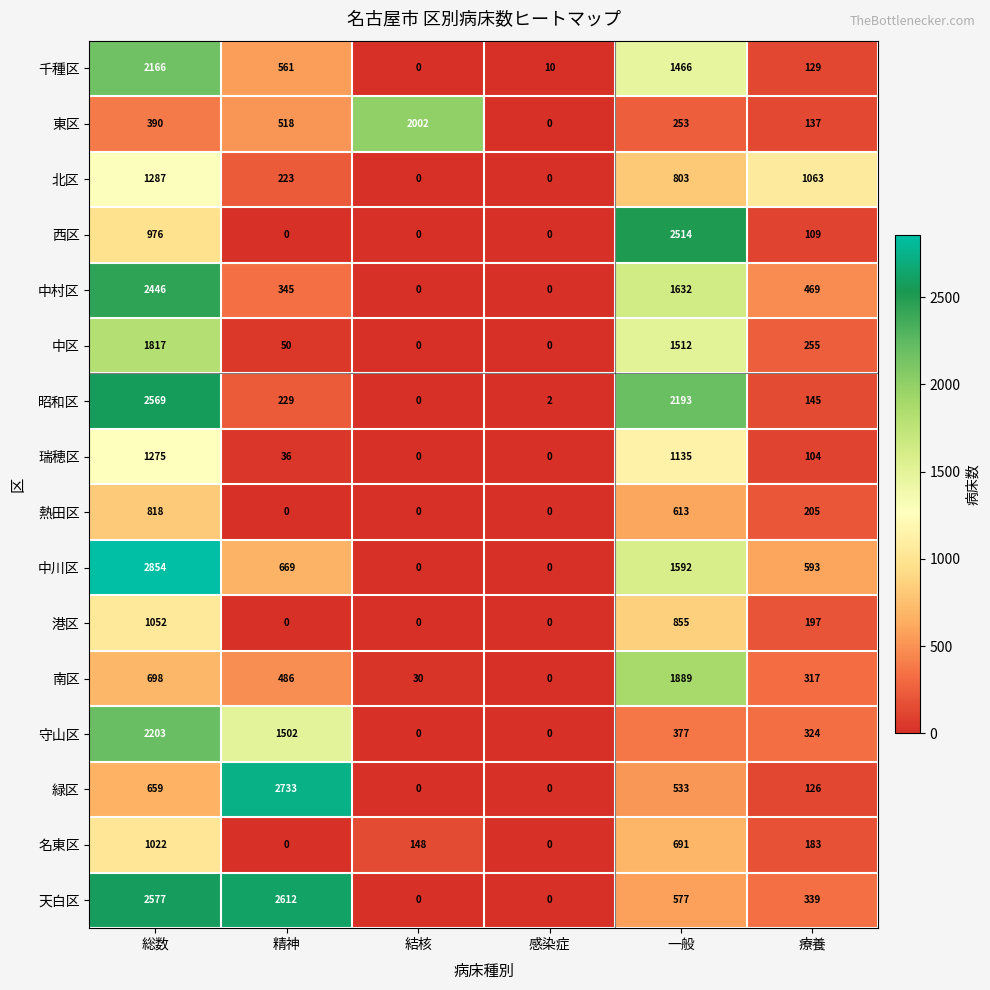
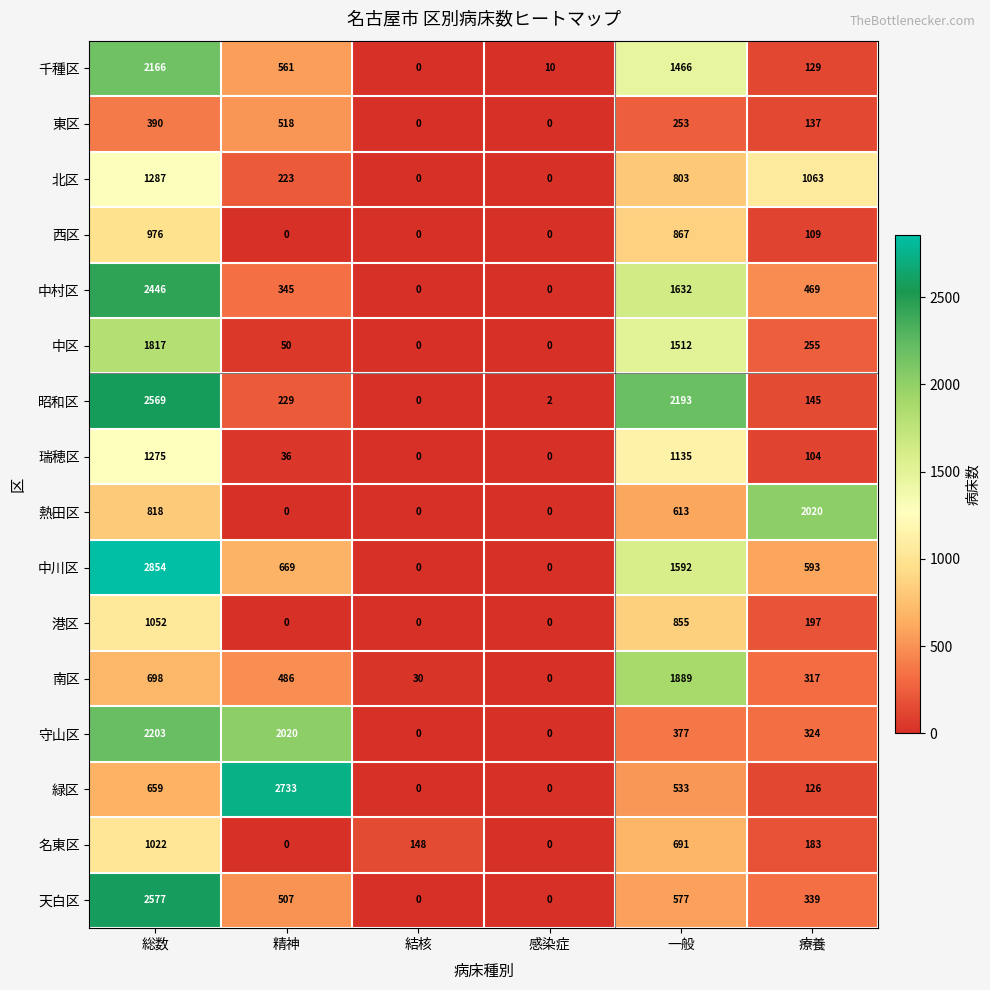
東区, 結核: 2002 -> 0
西区, 一般: 2514 -> 867
熱田区, 療養: 205 -> 2020
守山区, 精神: 1502 -> 2020
天白区, 精神: 2612 -> 507
